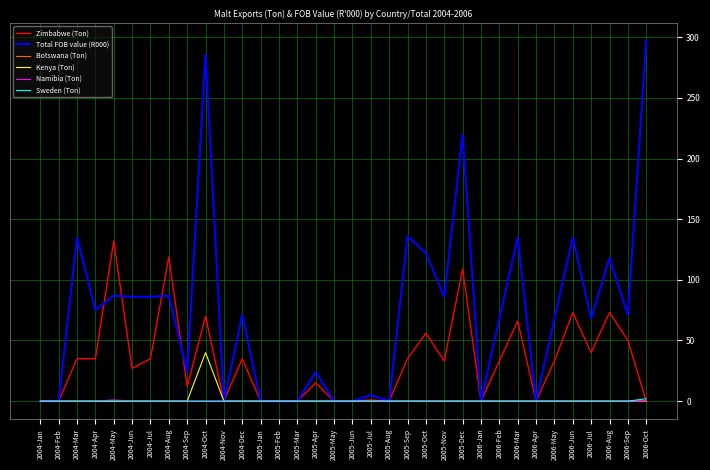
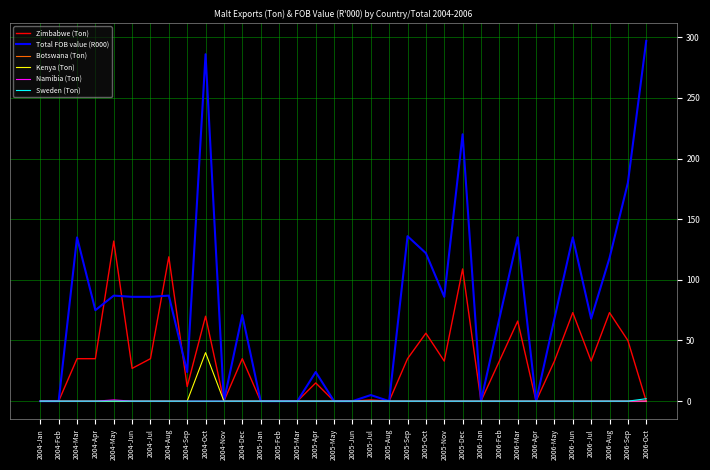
Zimbabwe (Ton), 2006-Jul: 40 -> 33
Total FOB value (R000), 2006-Sep: 71 -> 180
